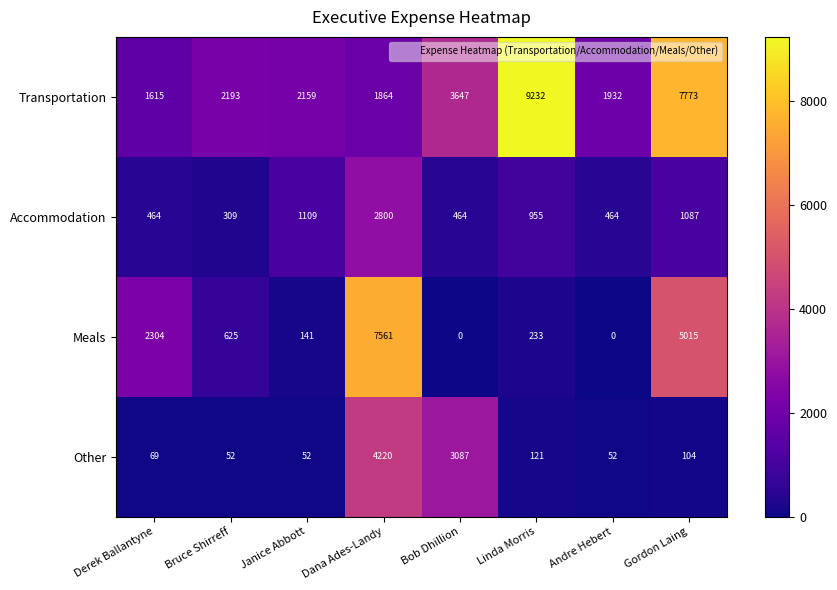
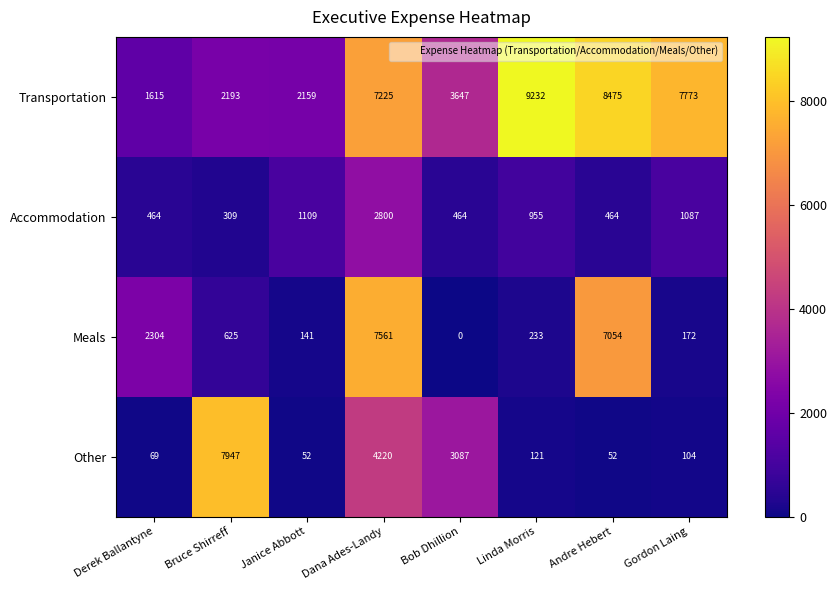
Transportation, Dana Ades-Landy: 1864 -> 7225
Transportation, Andre Hebert: 1932 -> 8475
Meals, Andre Hebert: 0 -> 7054
Meals, Gordon Laing: 5015 -> 172
Other, Bruce Shirreff: 52 -> 7947
